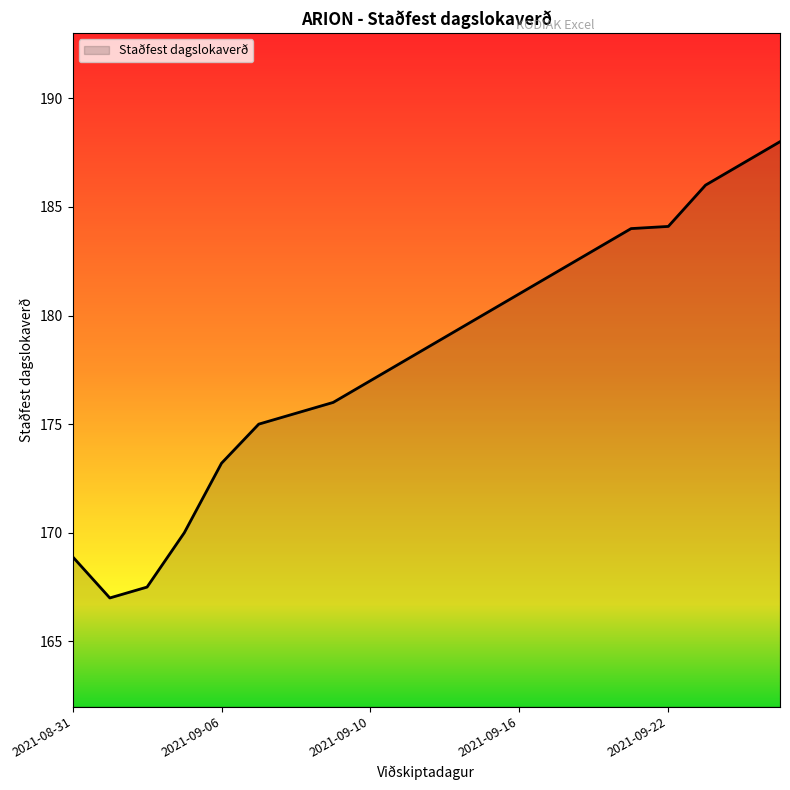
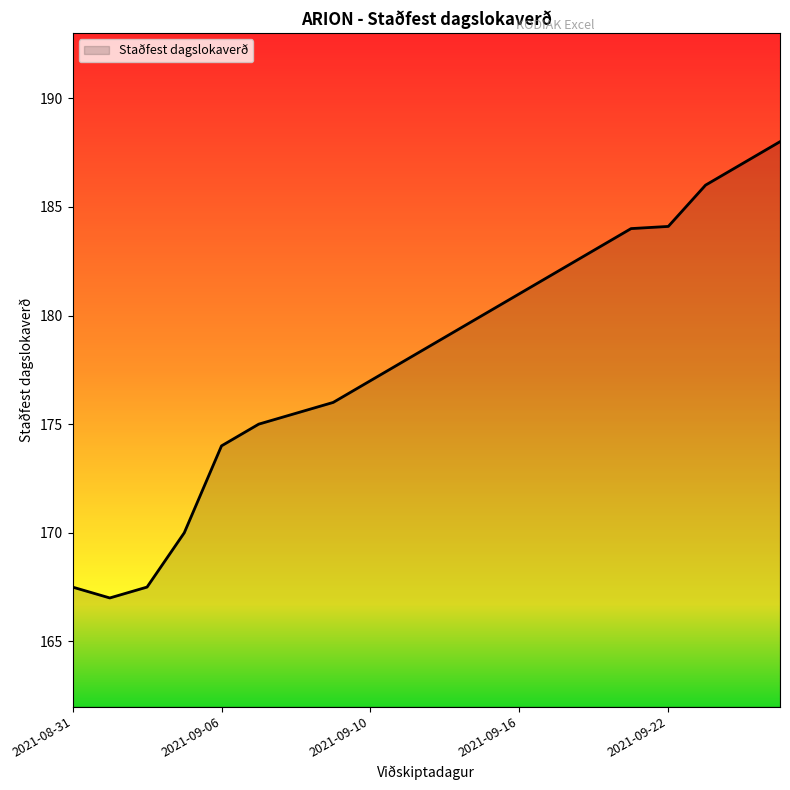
2021-08-31: 168.9 -> 167.5
2021-09-06: 173.2 -> 174.0
